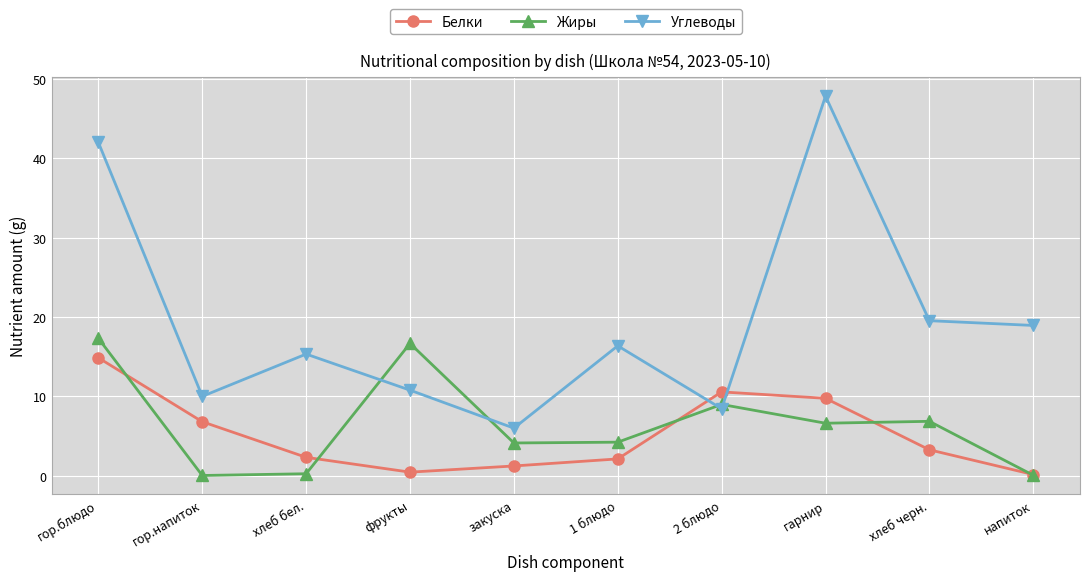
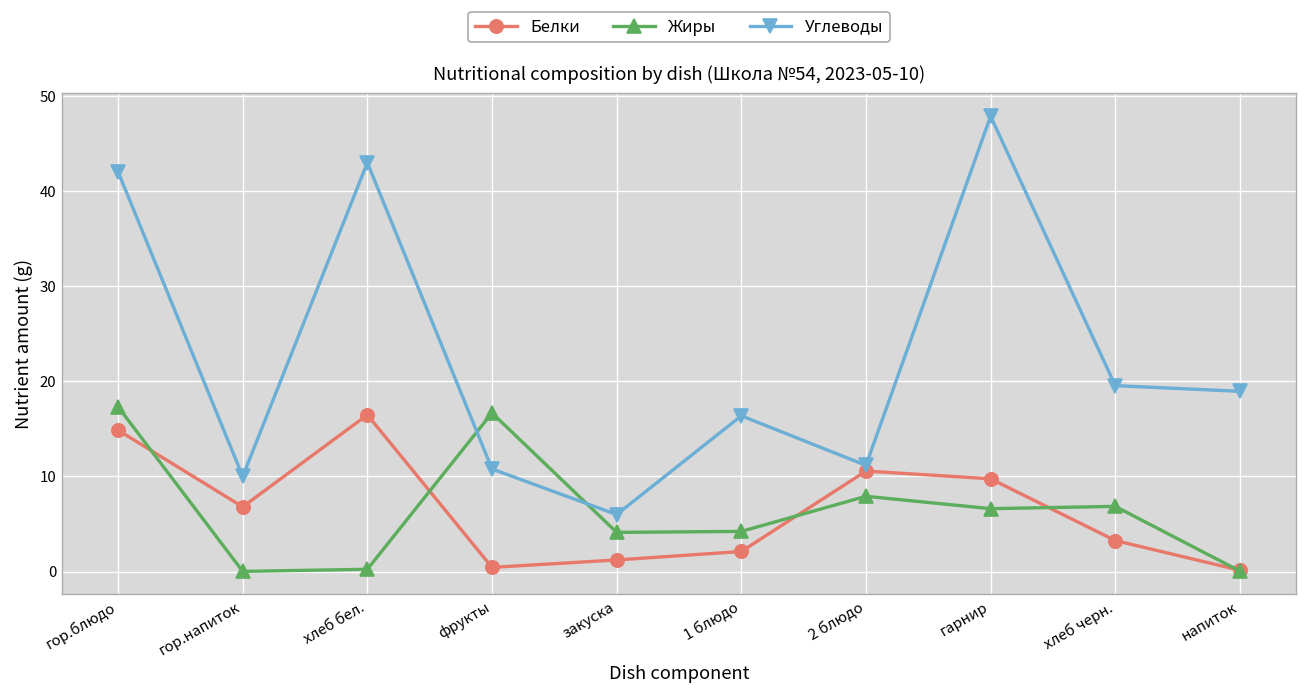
Белки, хлеб бел.: 2 -> 16
Углеводы, хлеб бел.: 15 -> 43
Жиры, 2 блюдо: 9 -> 8
Углеводы, 2 блюдо: 8 -> 11
